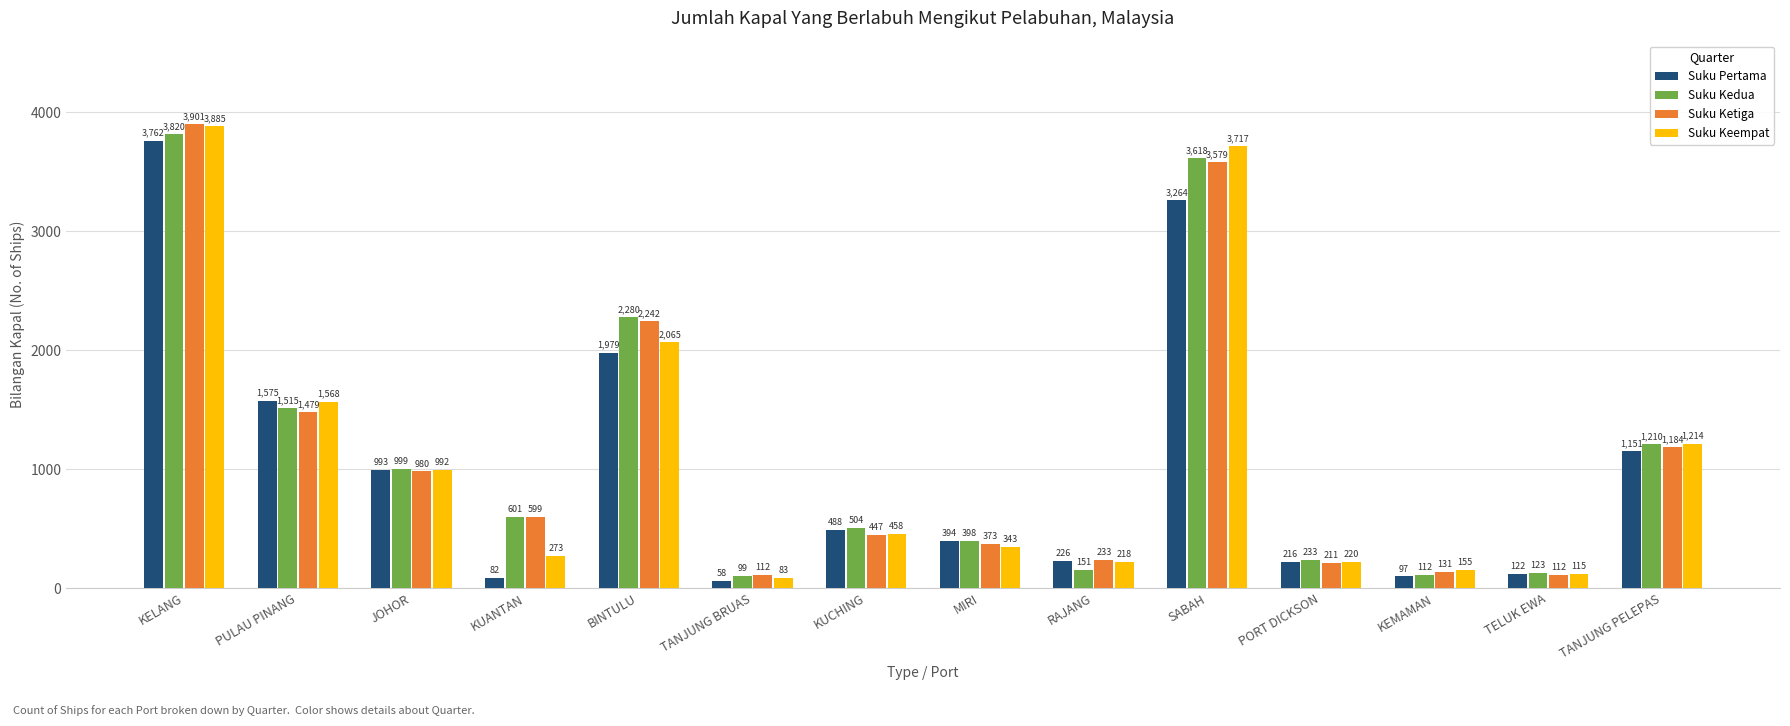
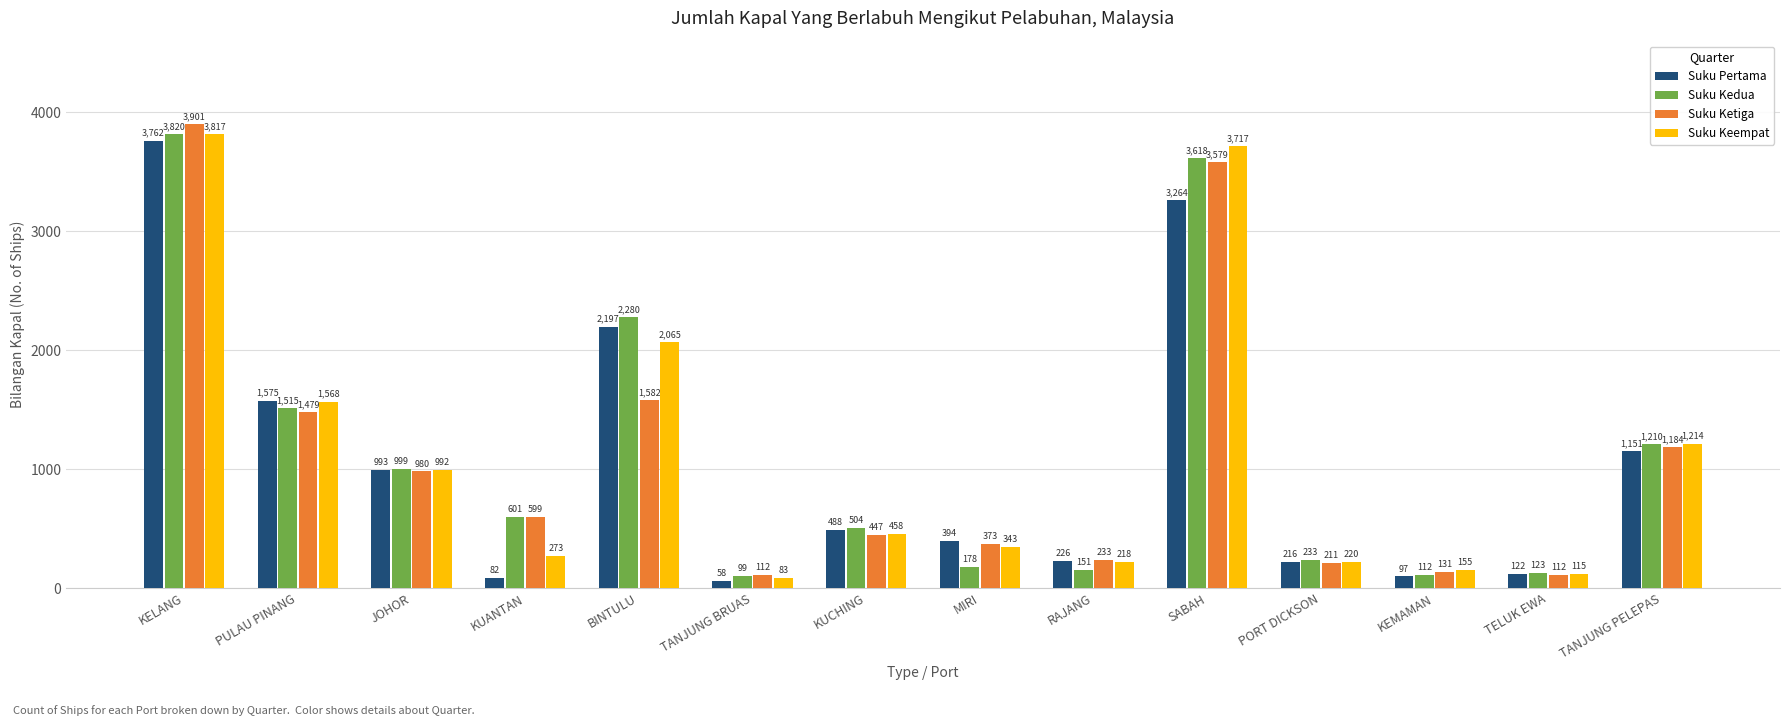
Suku Keempat, KELANG: 3,885 -> 3,817
Suku Pertama, BINTULU: 1,979 -> 2,197
Suku Ketiga, BINTULU: 2,242 -> 1,582
Suku Kedua, MIRI: 398 -> 178
